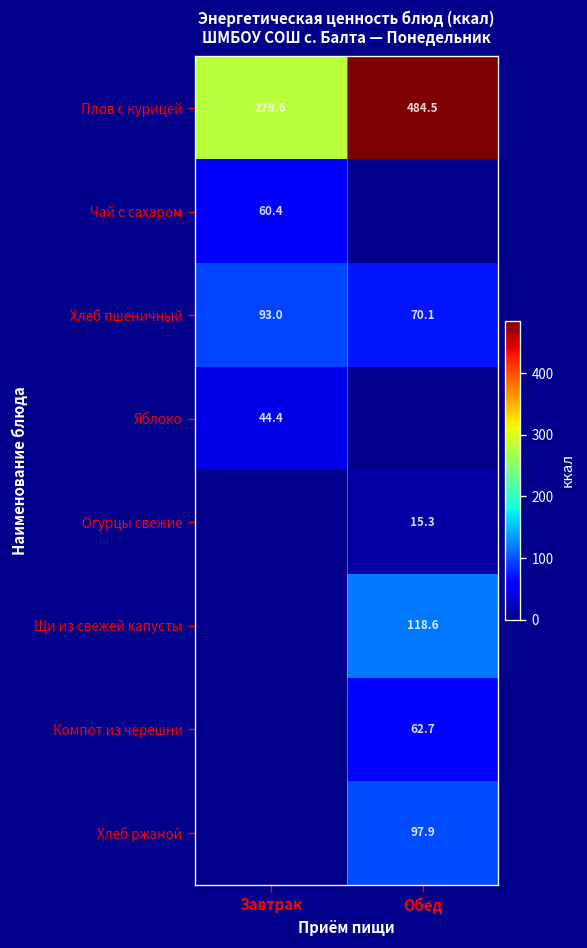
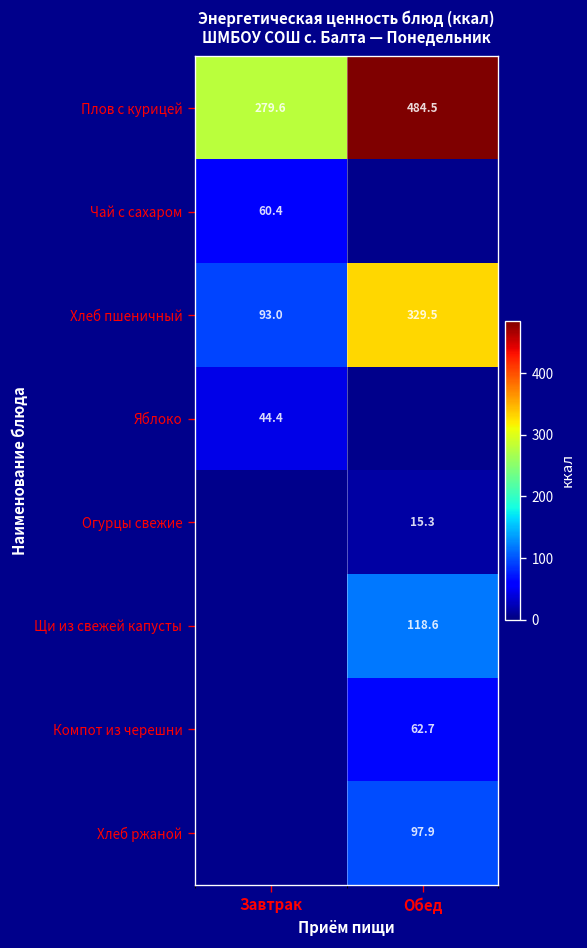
Хлеб пшеничный, Обед: 70.1 -> 329.5
